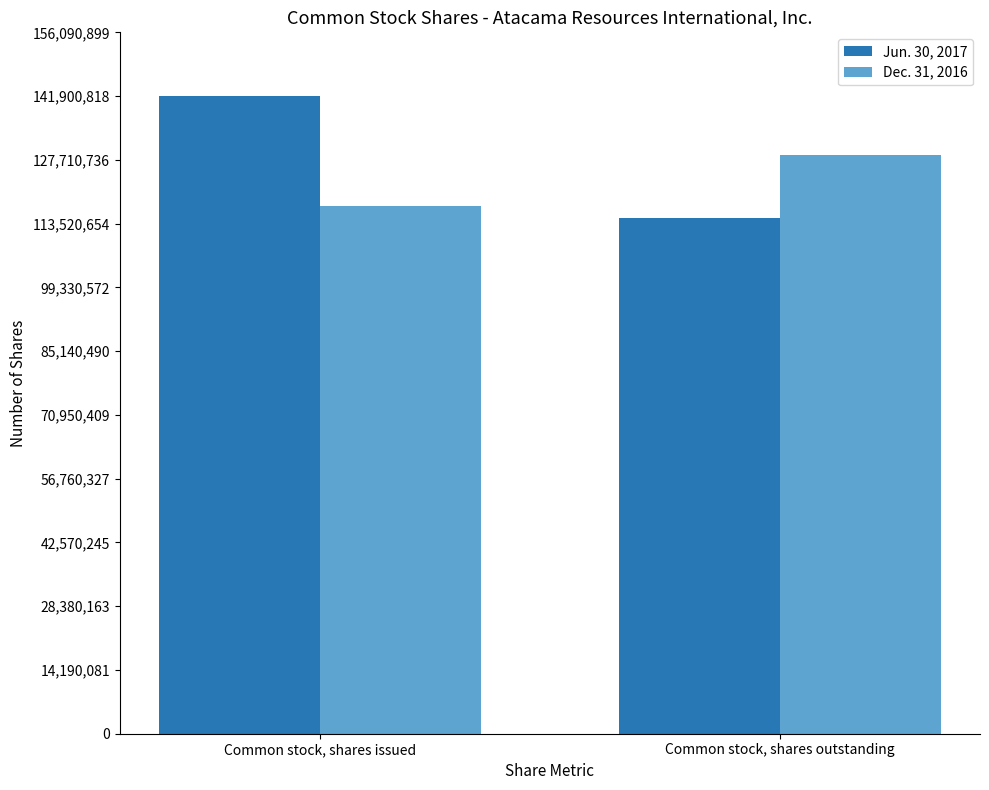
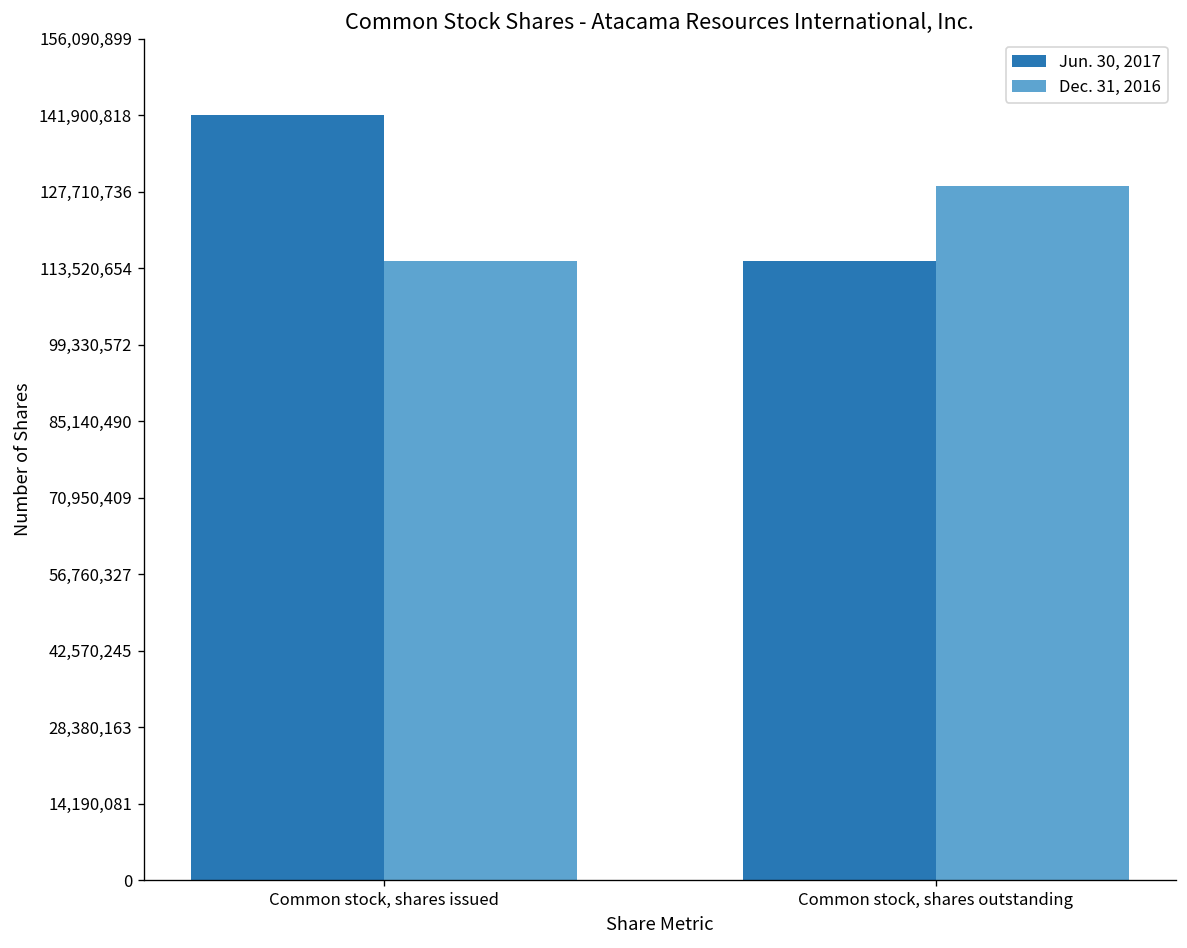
Dec. 31, 2016, Common stock, shares issued: 117,000,000 -> 115,000,000
